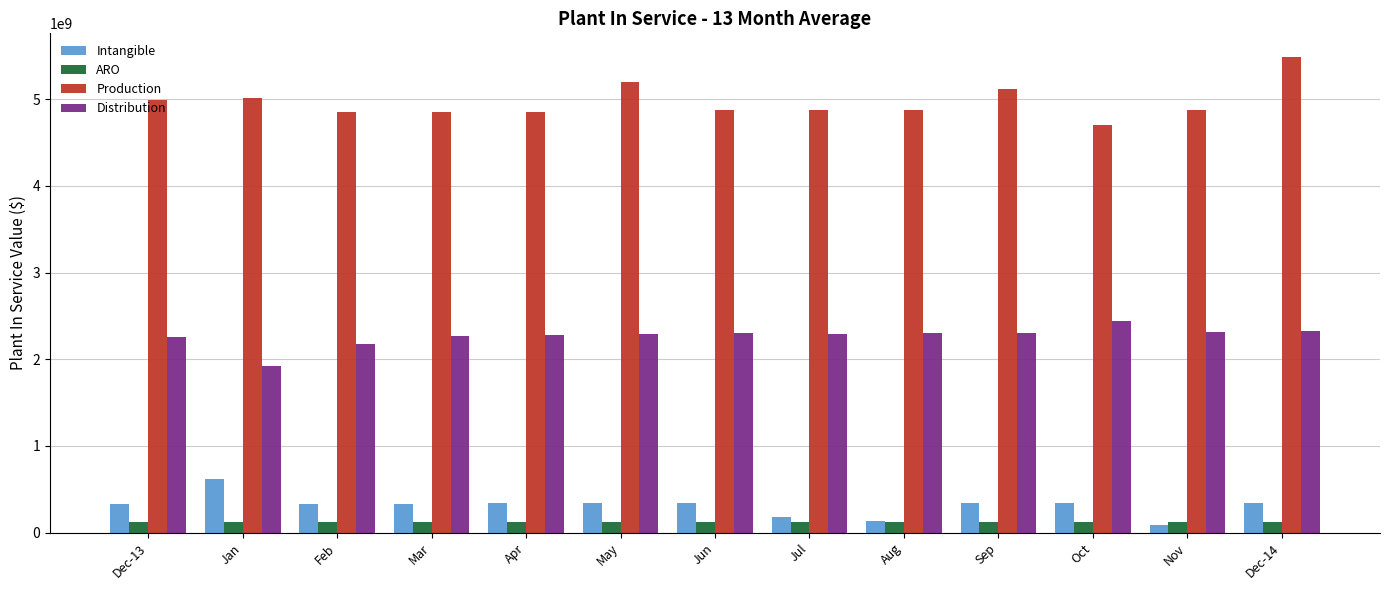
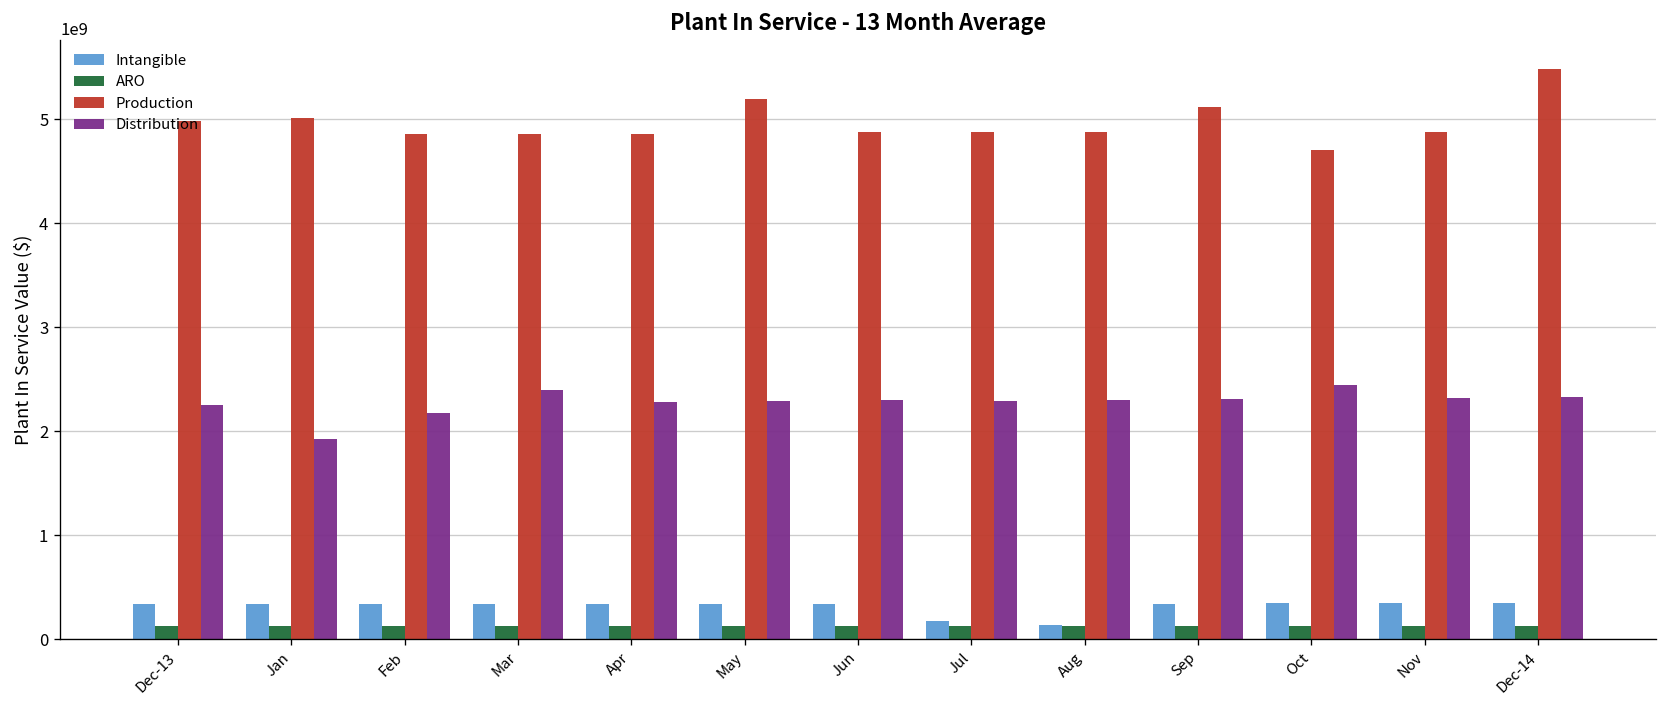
Intangible, Jan: 600000000 -> 300000000
Distribution, Mar: 2300000000 -> 2400000000
Intangible, Nov: 100000000 -> 300000000
